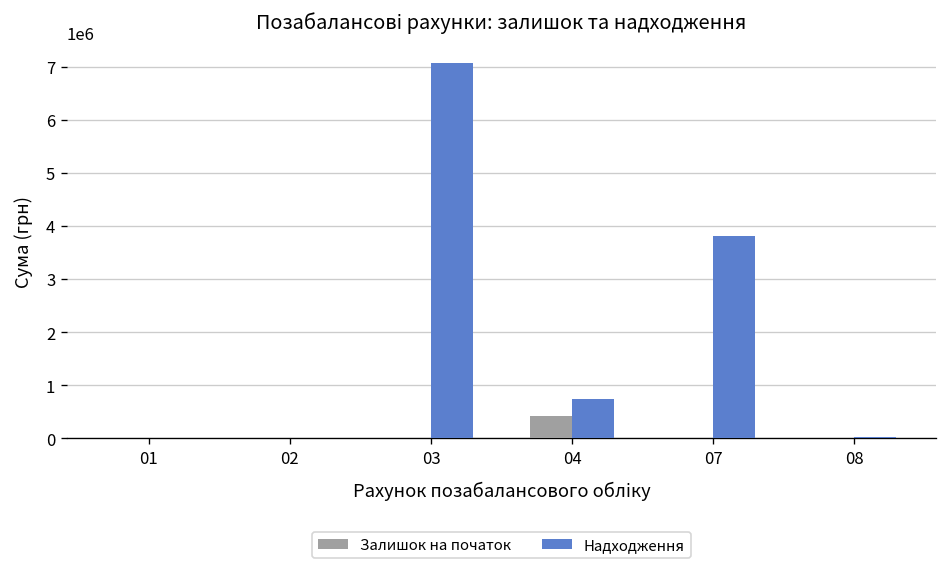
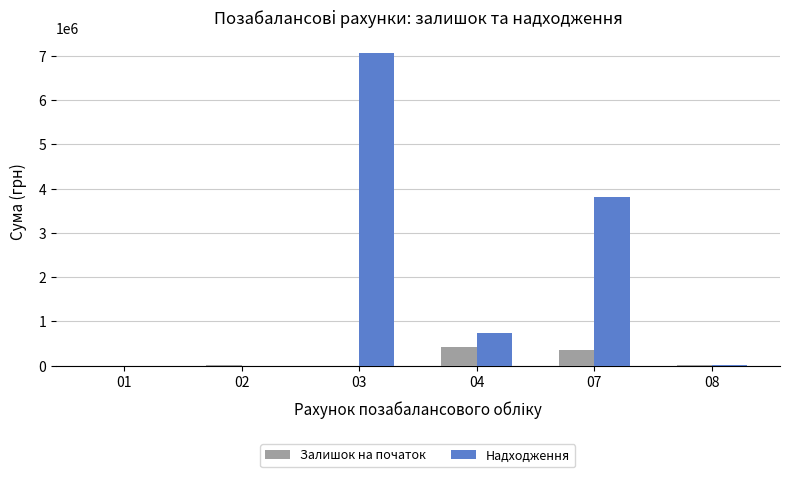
Залишок на початок, 07: 0 -> 300000
